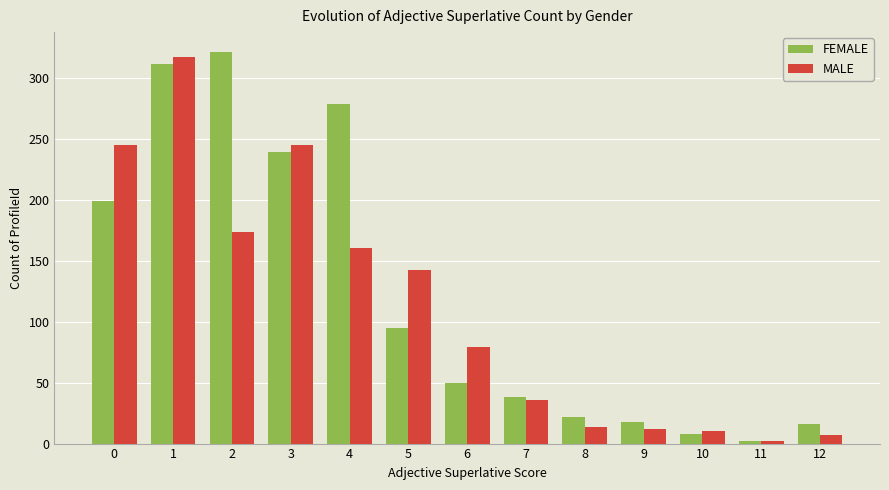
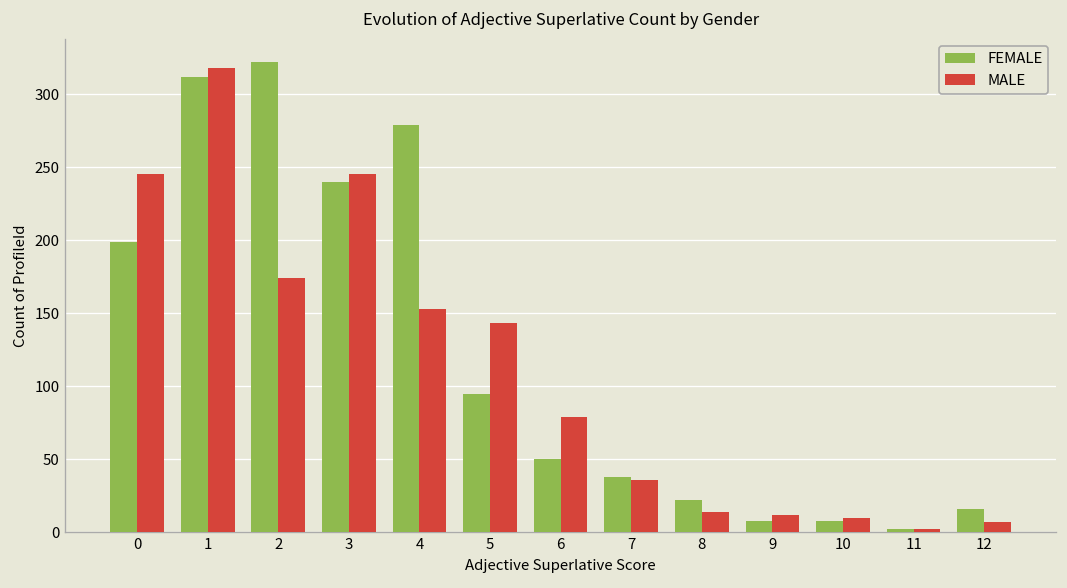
MALE, 4: 161 -> 153
FEMALE, 9: 18 -> 8
